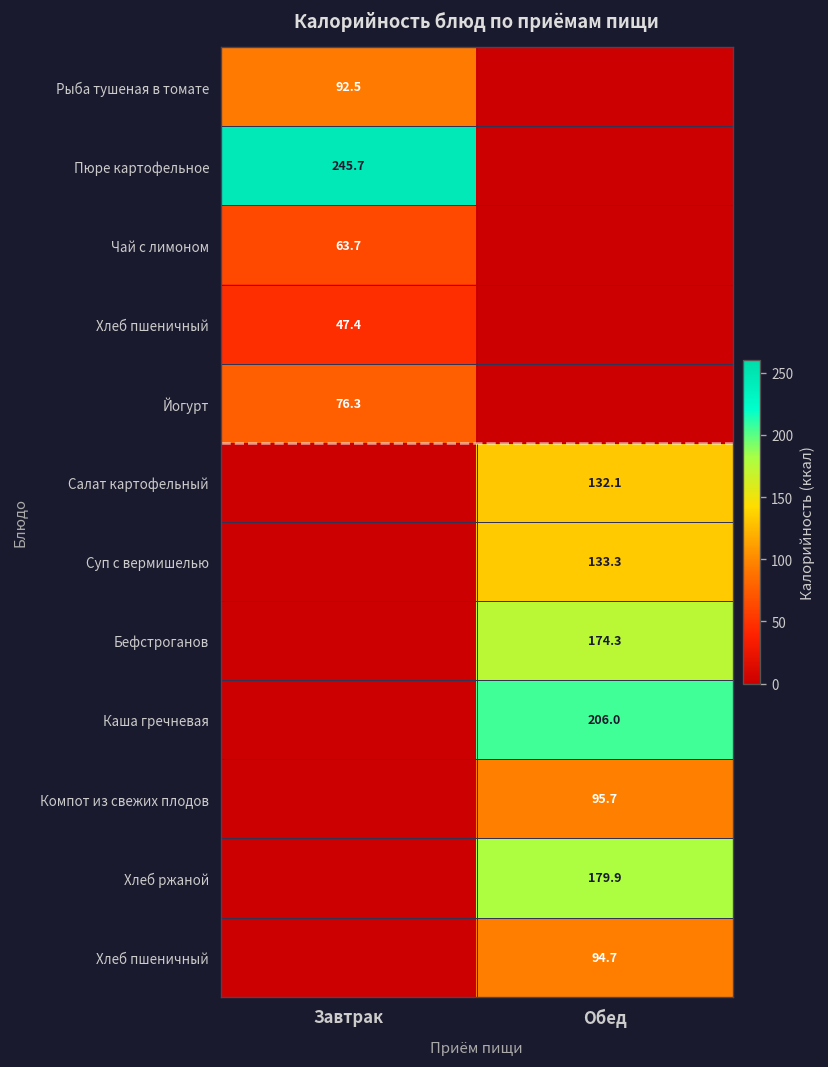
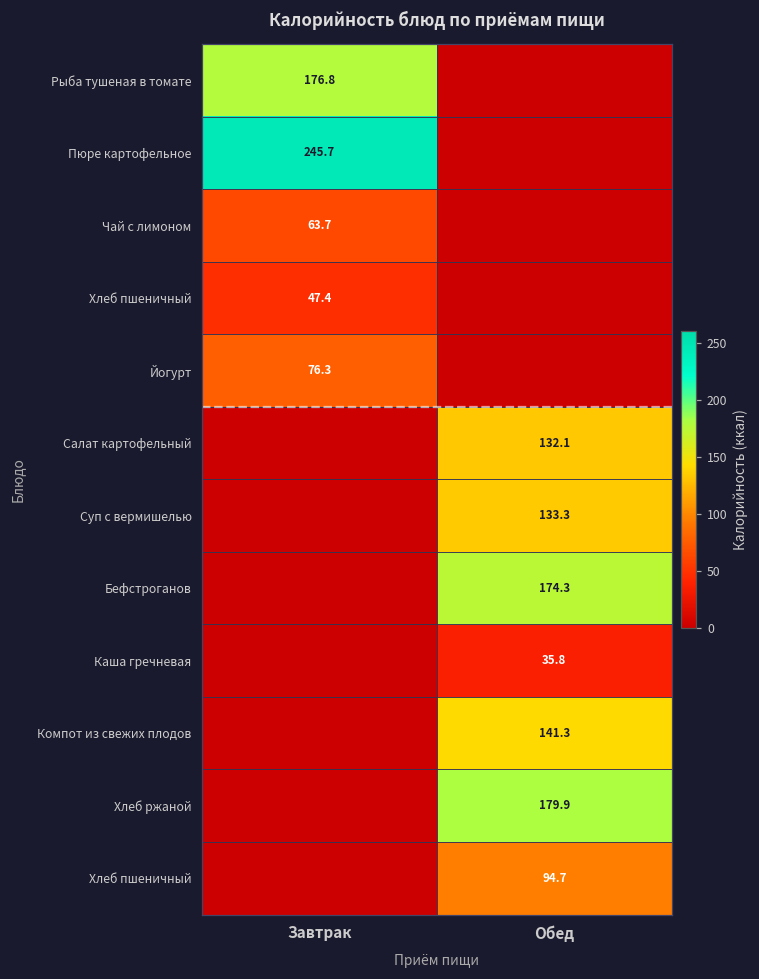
Рыба тушеная в томате, Завтрак: 92.5 -> 176.8
Каша гречневая, Обед: 206.0 -> 35.8
Компот из свежих плодов, Обед: 95.7 -> 141.3
